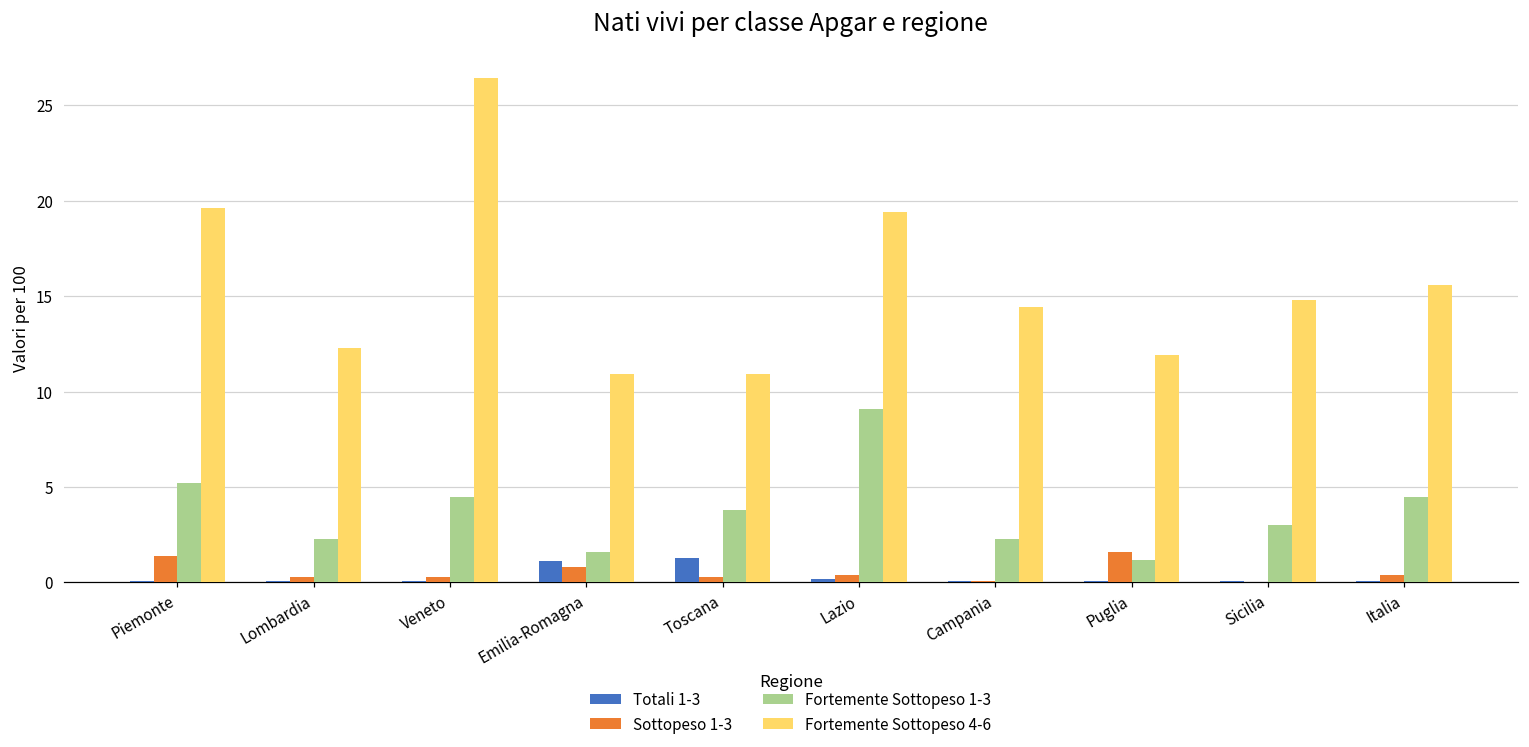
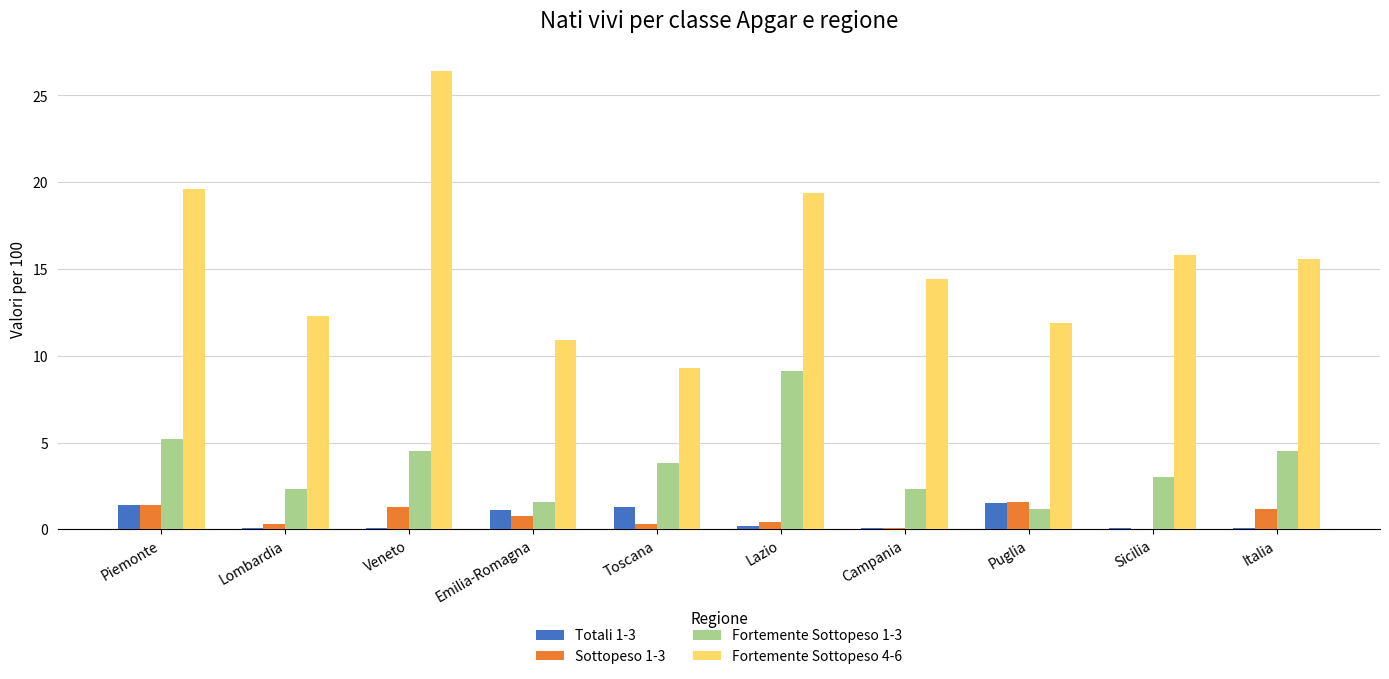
Totali 1-3, Piemonte: 0.1 -> 1.4
Sottopeso 1-3, Veneto: 0.3 -> 1.3
Fortemente Sottopeso 4-6, Toscana: 10.9 -> 9.3
Totali 1-3, Puglia: 0.1 -> 1.5
Fortemente Sottopeso 4-6, Sicilia: 14.8 -> 15.8
Sottopeso 1-3, Italia: 0.4 -> 1.2
